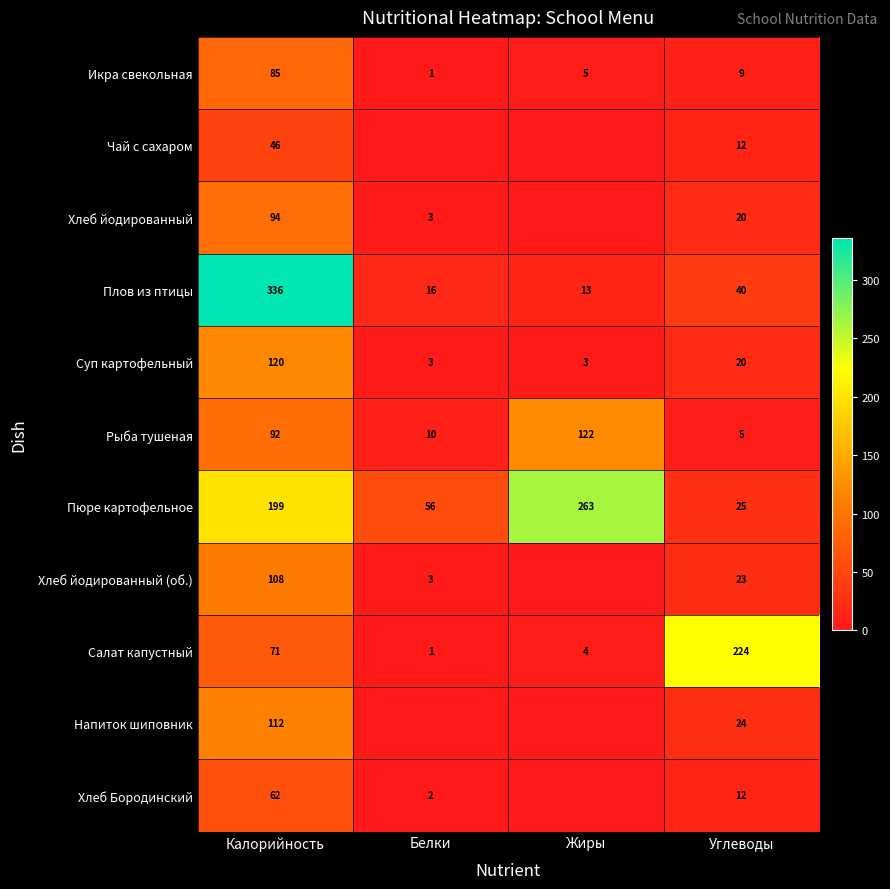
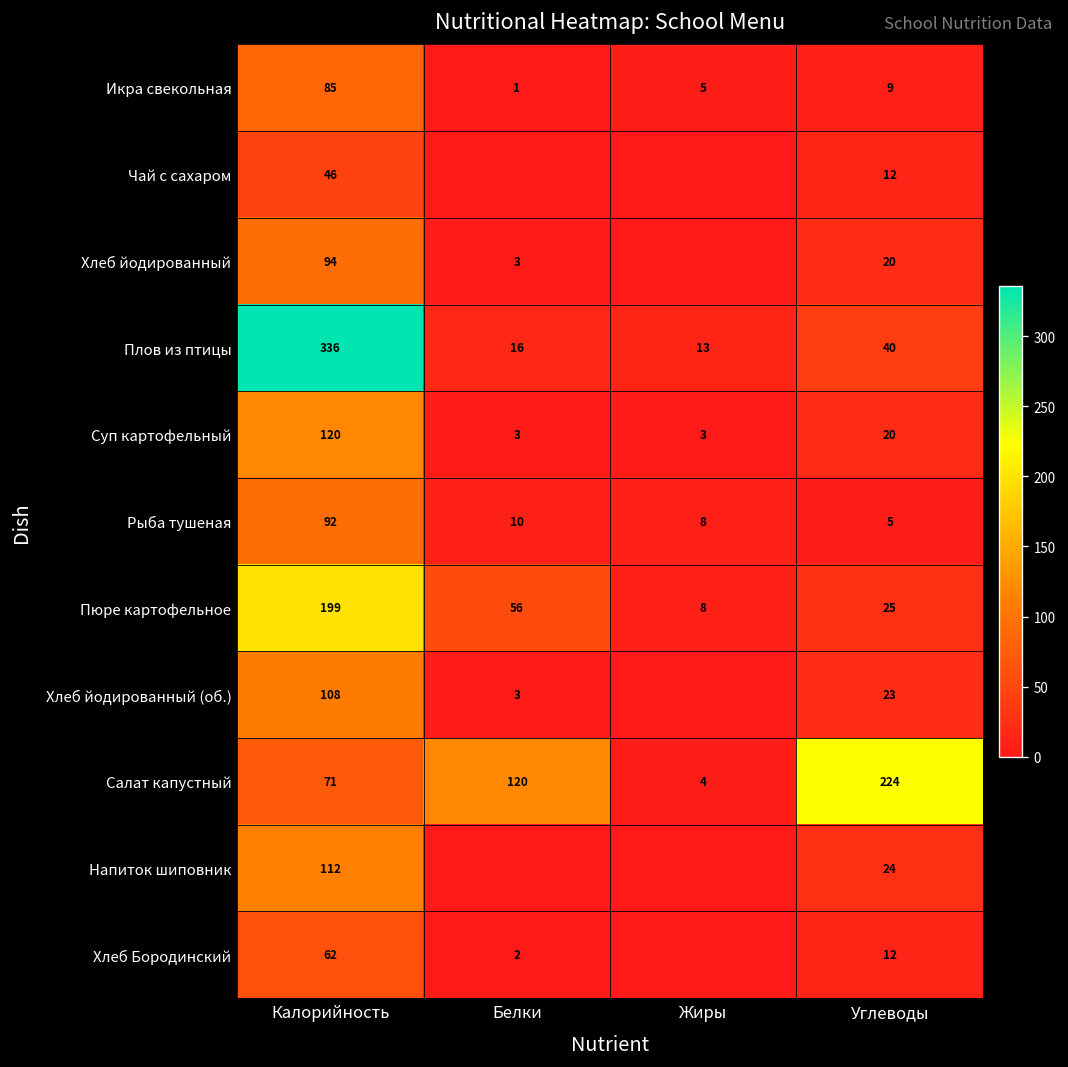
Рыба тушеная, Жиры: 122 -> 8
Пюре картофельное, Жиры: 263 -> 8
Салат капустный, Белки: 1 -> 120
